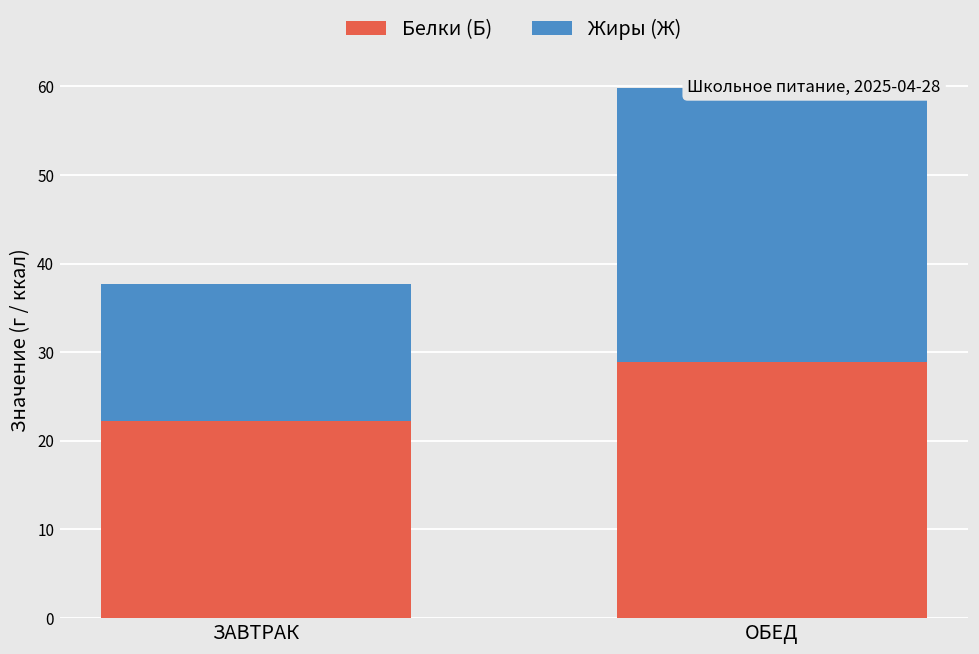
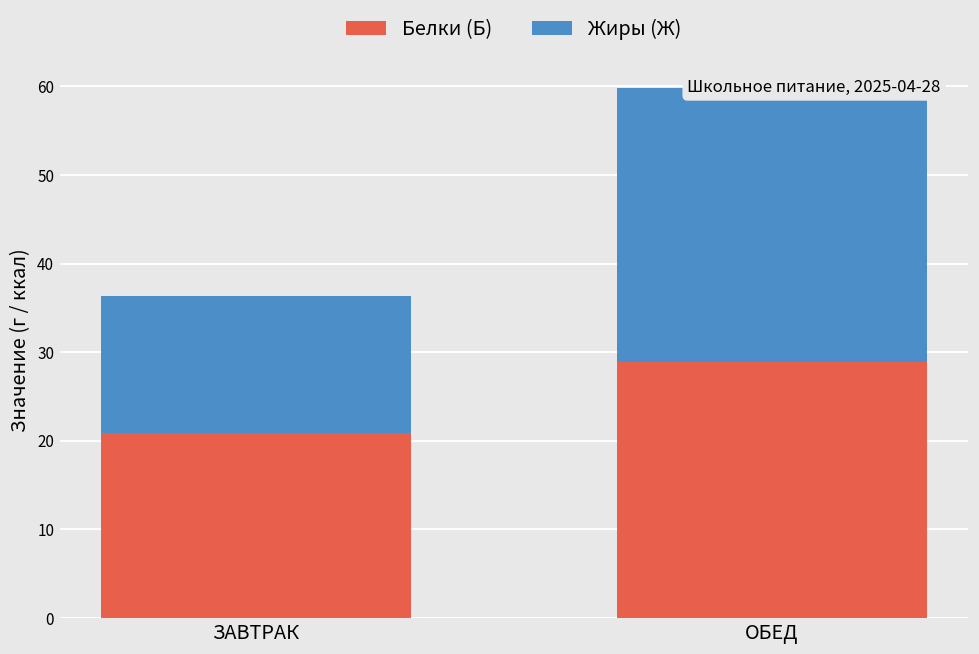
Белки (Б), ЗАВТРАК: 22 -> 21
